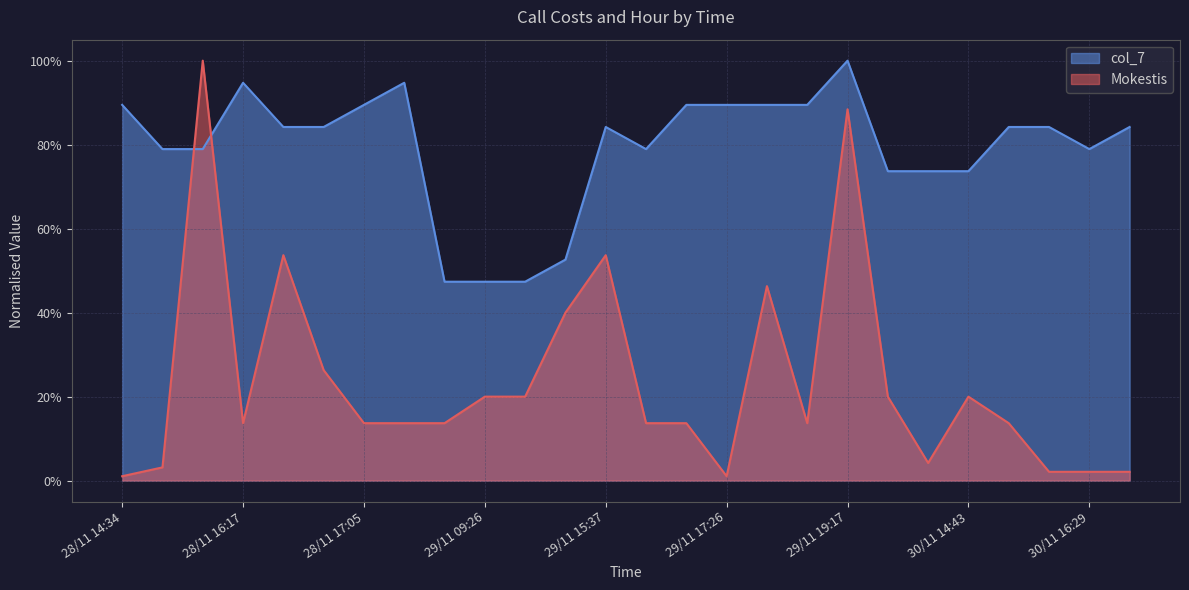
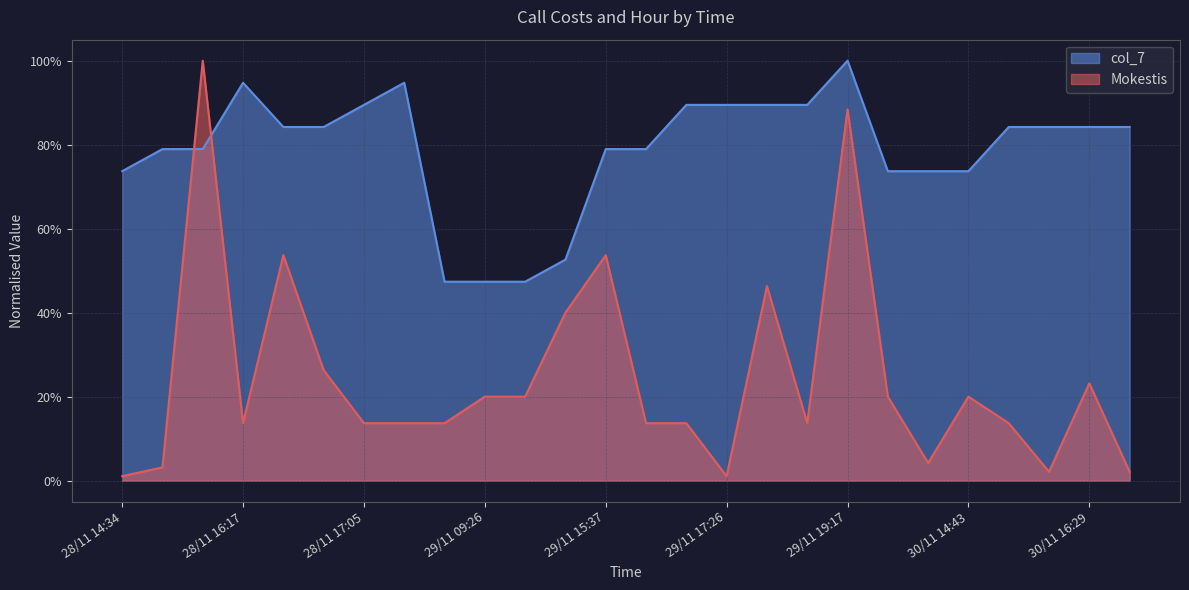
col_7, 28/11 14:34: 89% -> 74%
col_7, 29/11 15:37: 84% -> 79%
col_7, 30/11 16:29: 79% -> 84%
Mokestis, 30/11 16:29: 2% -> 23%
